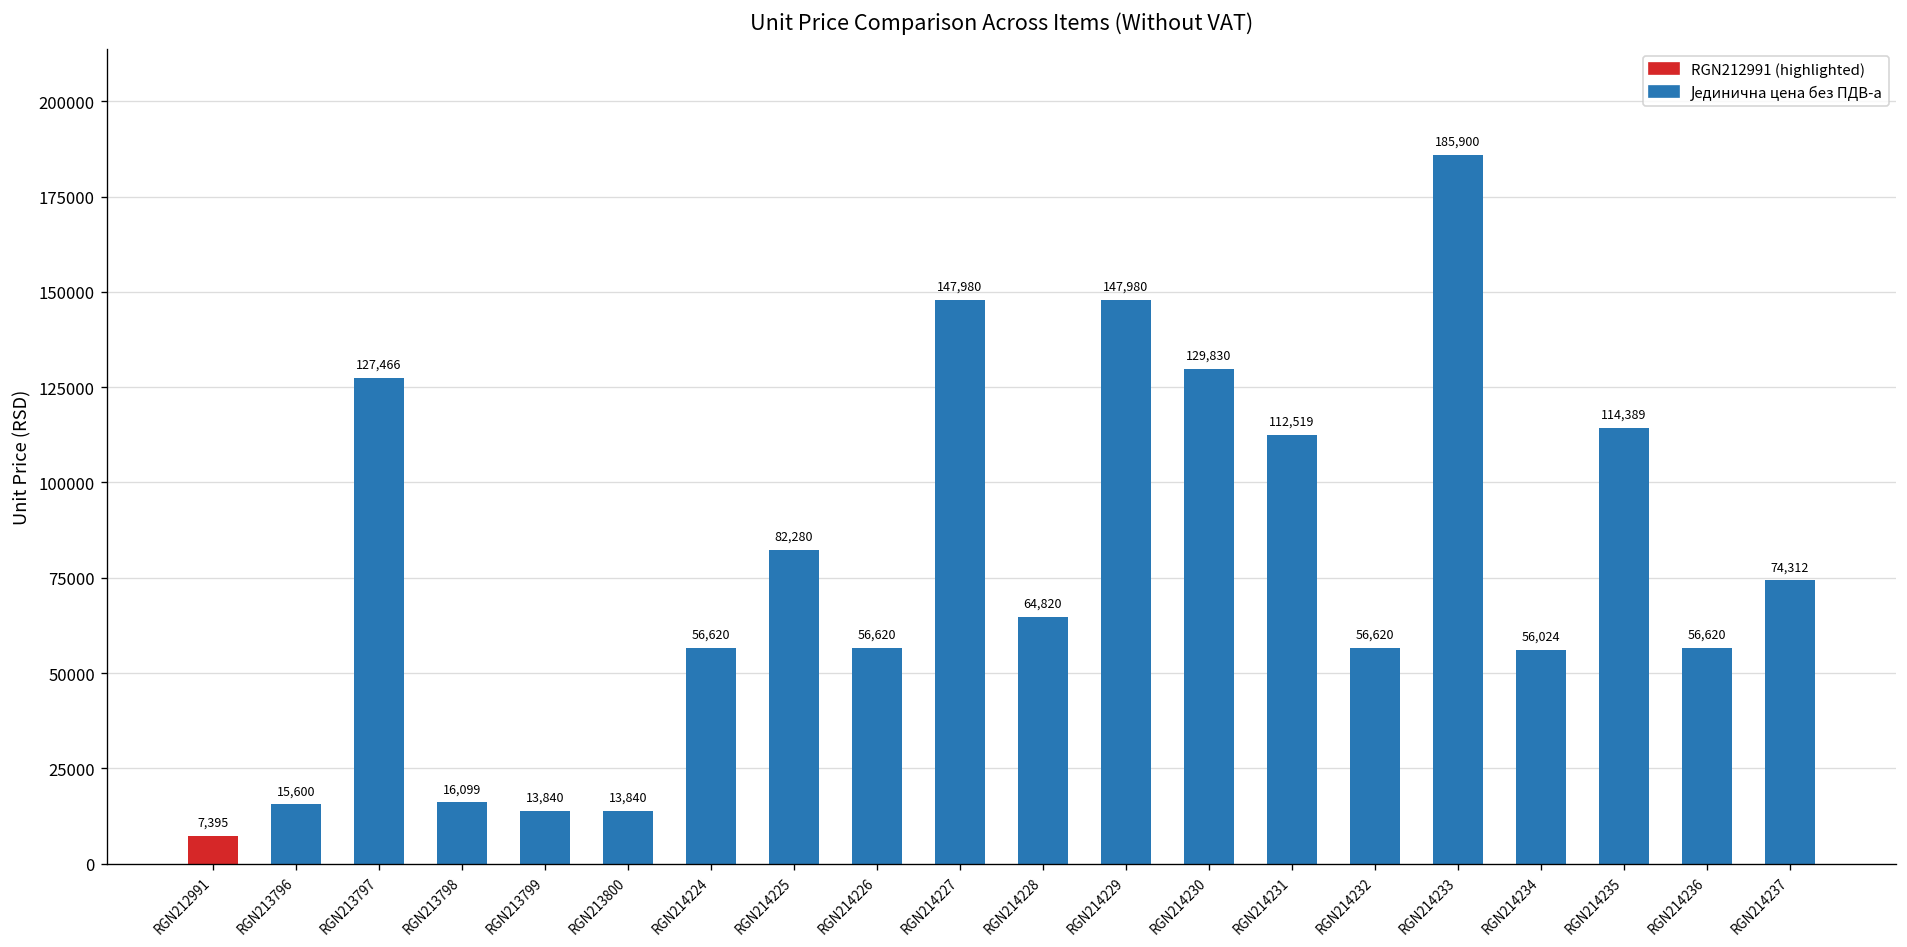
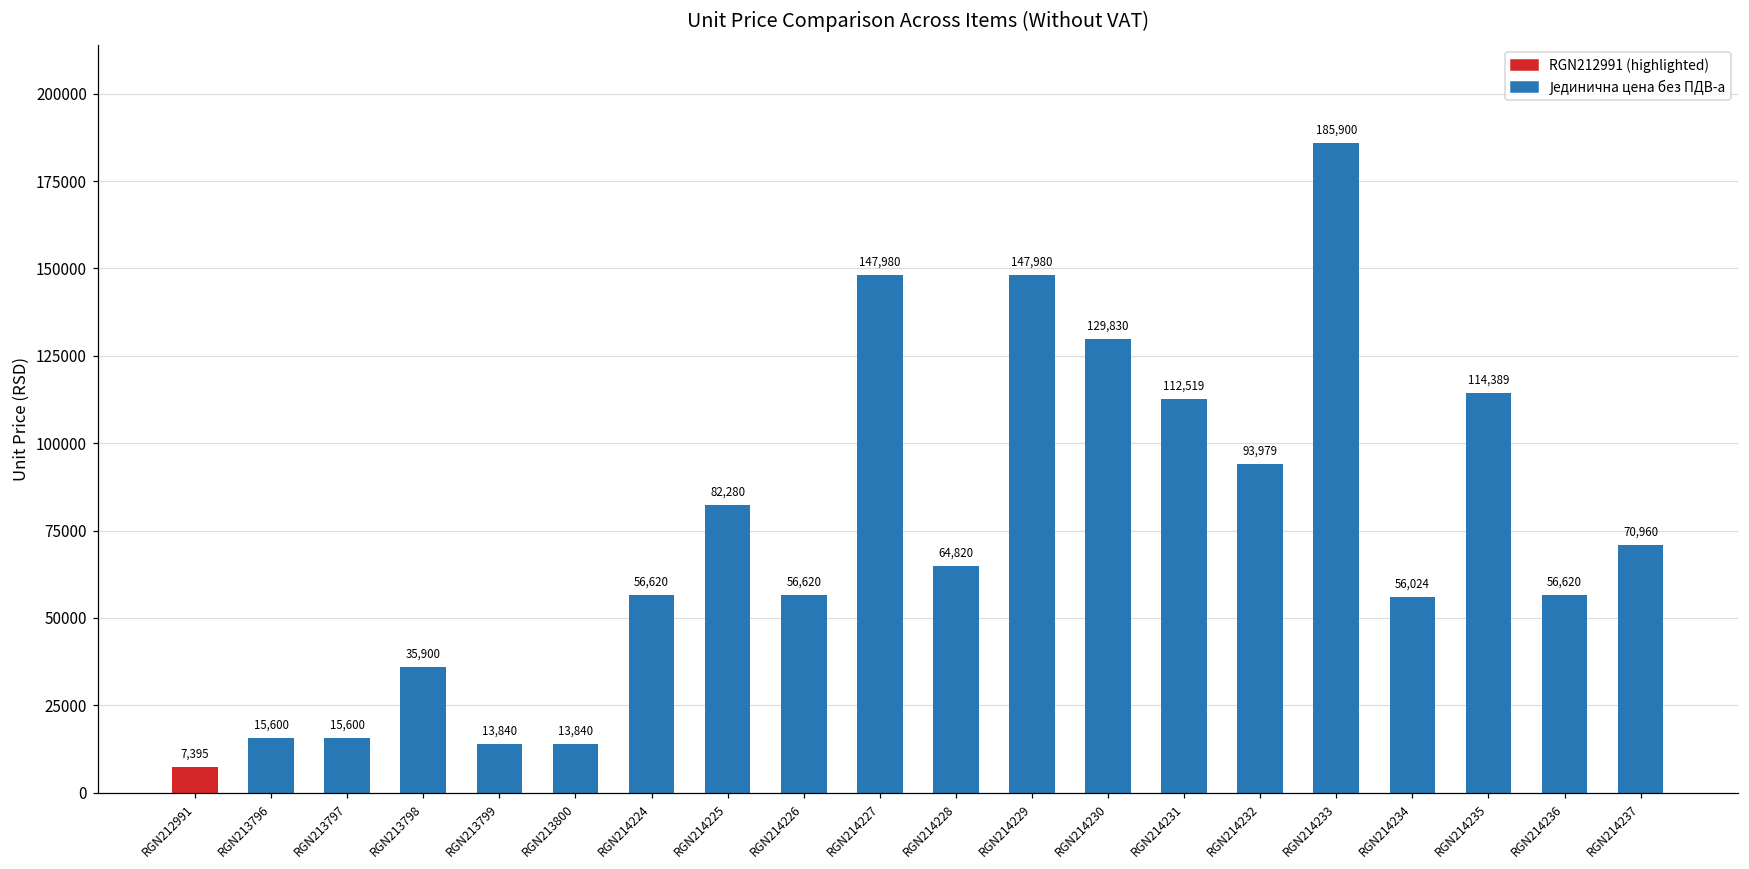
RGN213797: 127,466 -> 15,600
RGN213798: 16,099 -> 35,900
RGN214232: 56,620 -> 93,979
RGN214237: 74,312 -> 70,960
